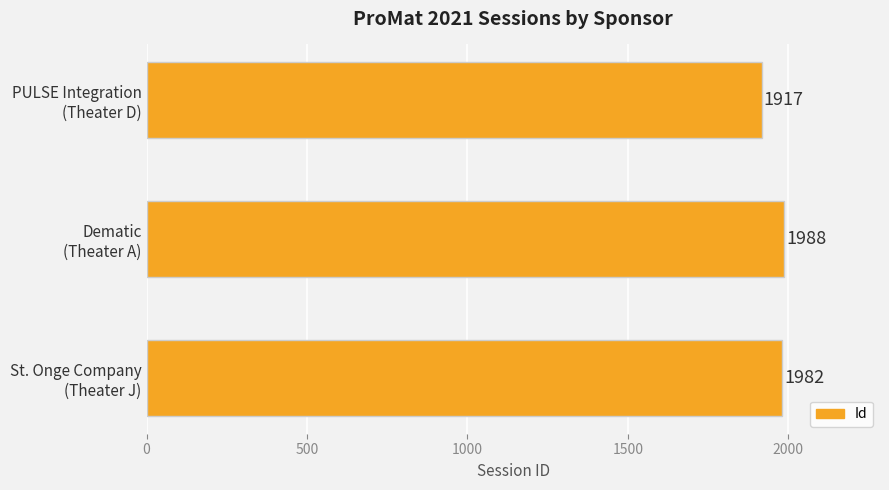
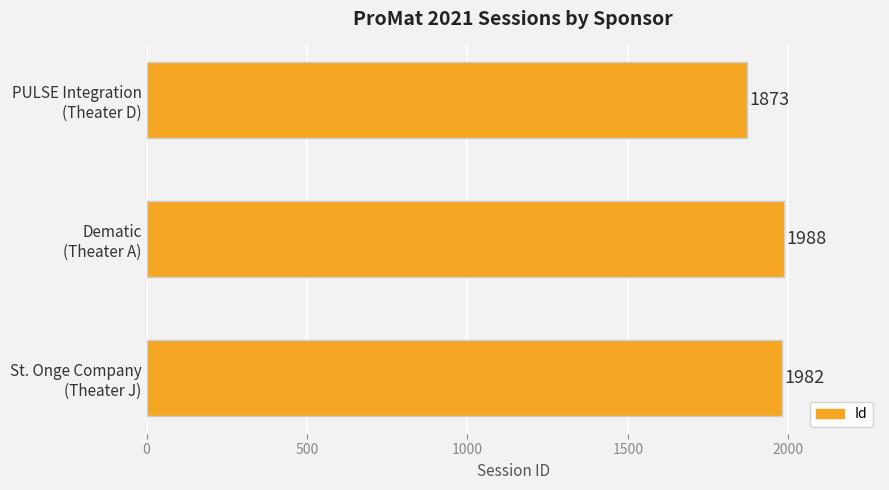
PULSE Integration (Theater D): 1917 -> 1873
